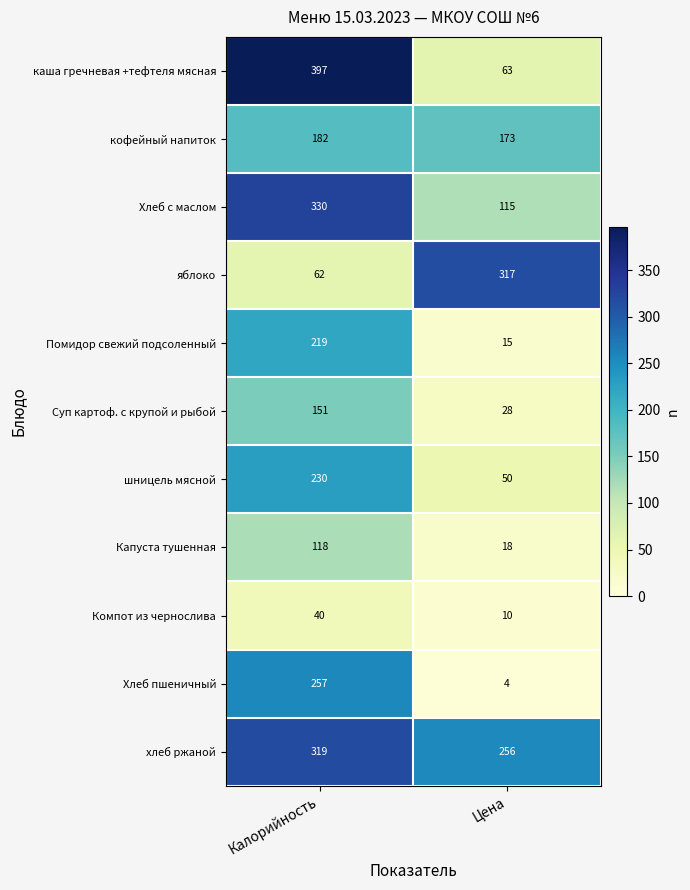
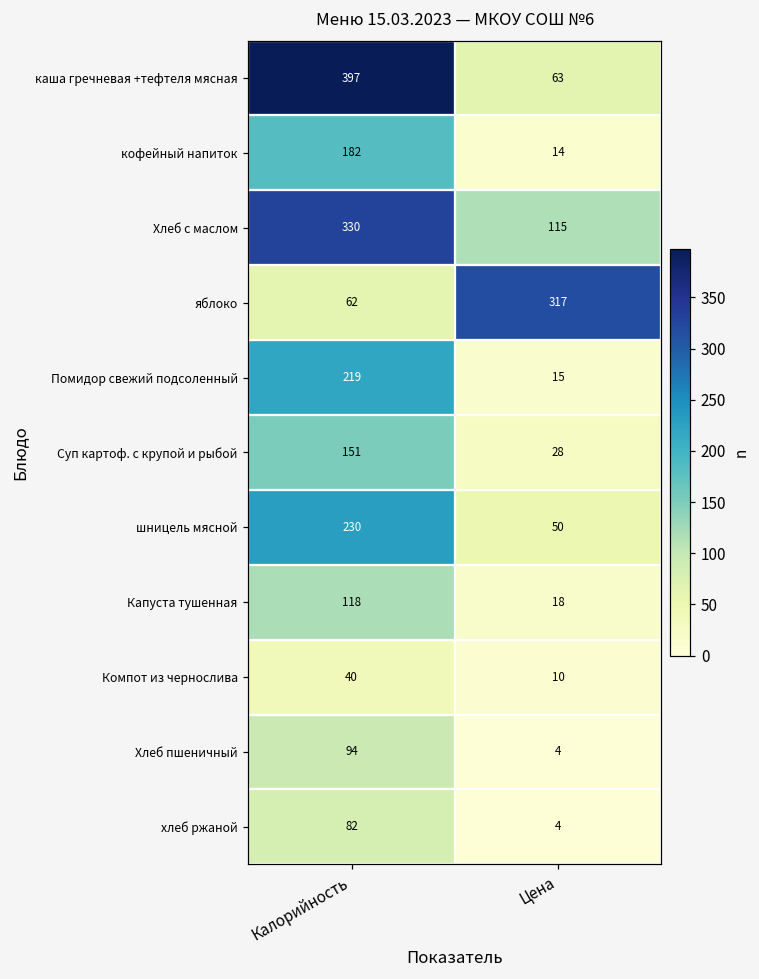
кофейный напиток, Цена: 173 -> 14
Хлеб пшеничный, Калорийность: 257 -> 94
хлеб ржаной, Калорийность: 319 -> 82
хлеб ржаной, Цена: 256 -> 4
